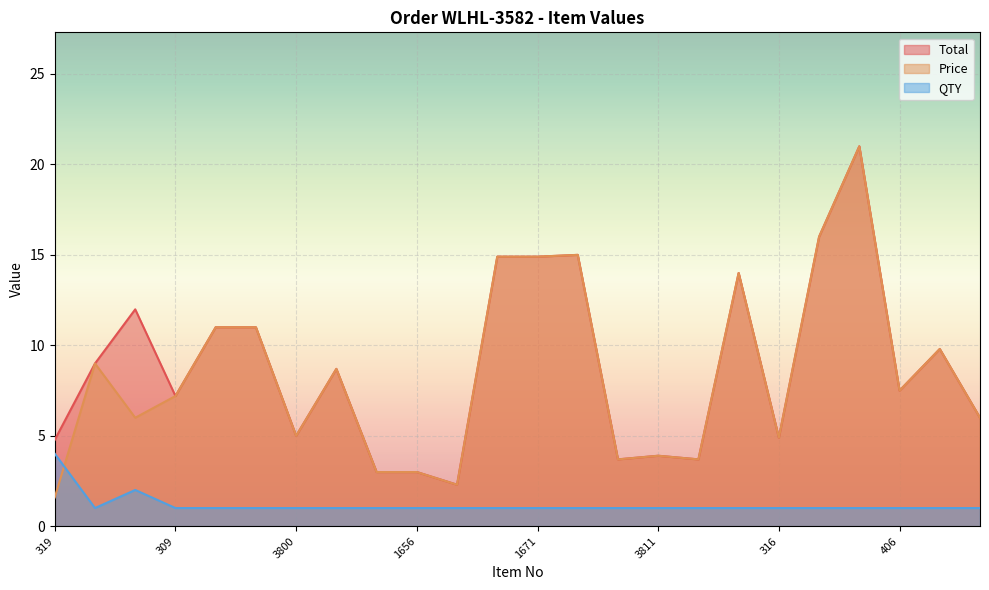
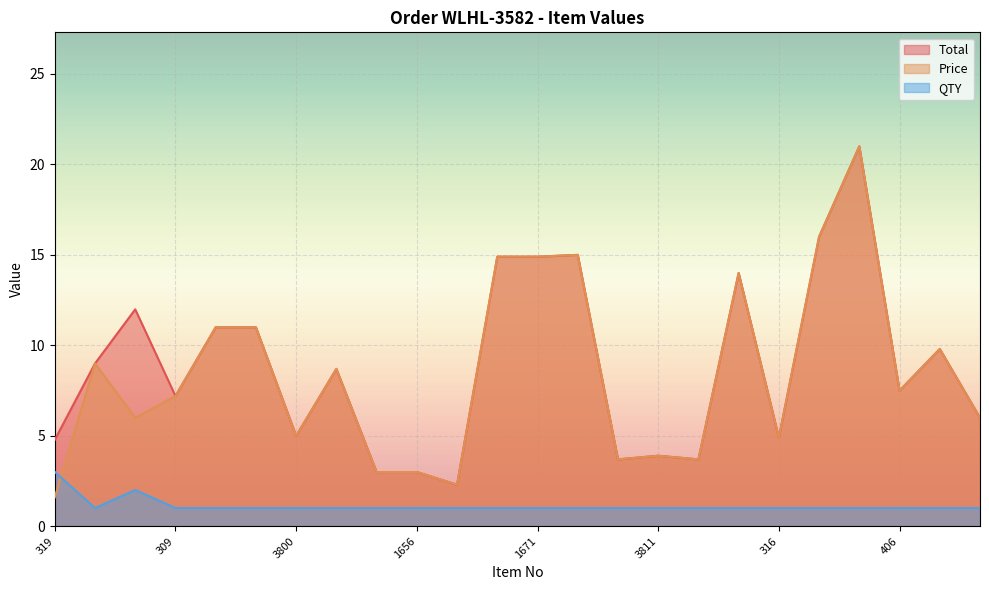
QTY, 319: 4 -> 3
